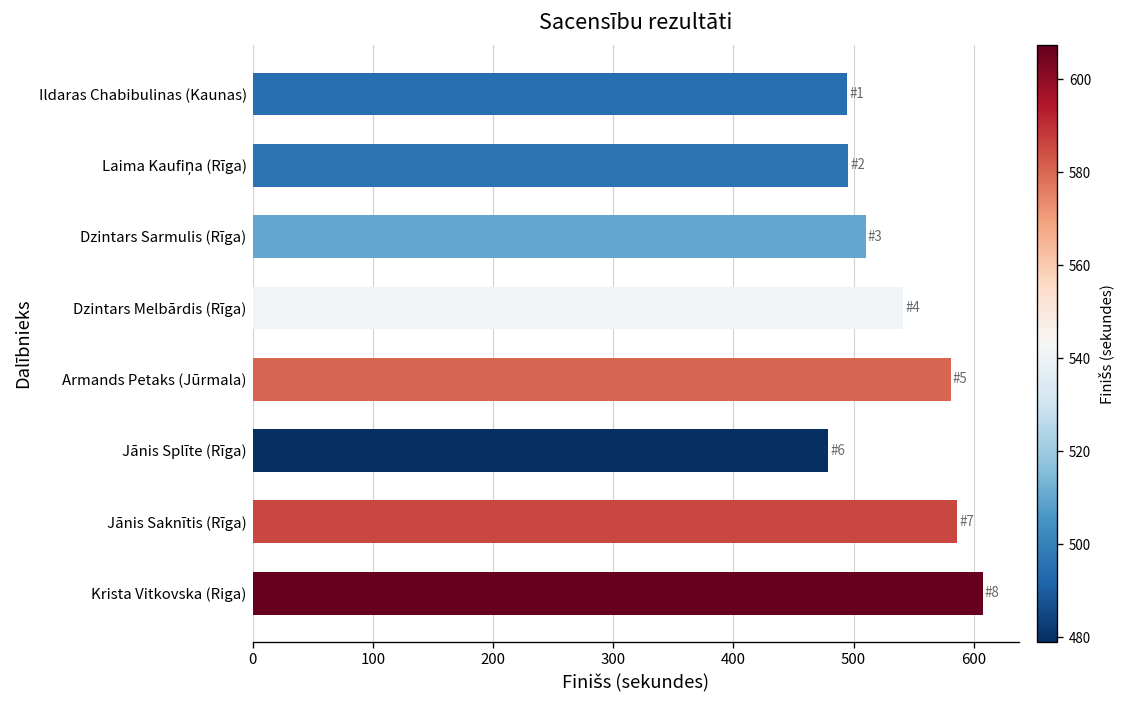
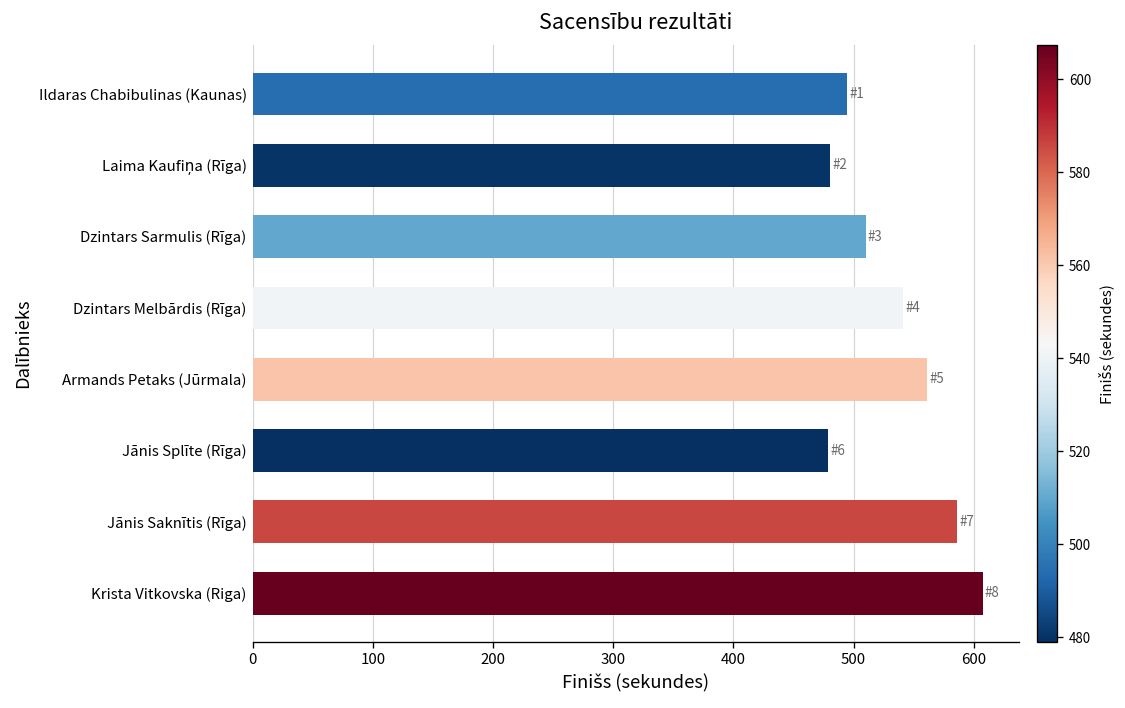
Laima Kaufiņa (Rīga): 496 -> 481
Armands Petaks (Jūrmala): 581 -> 561
